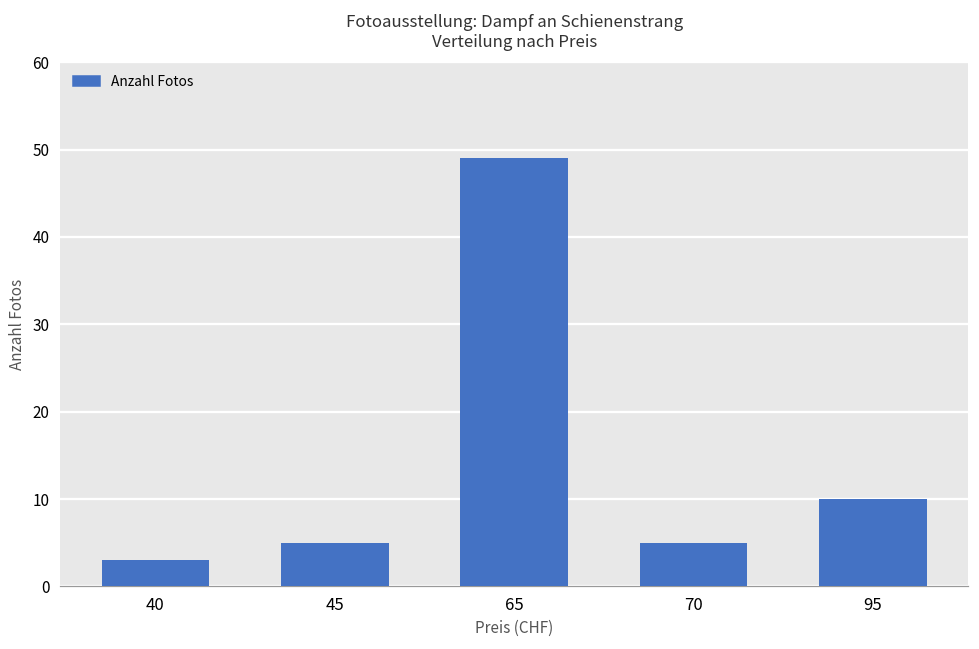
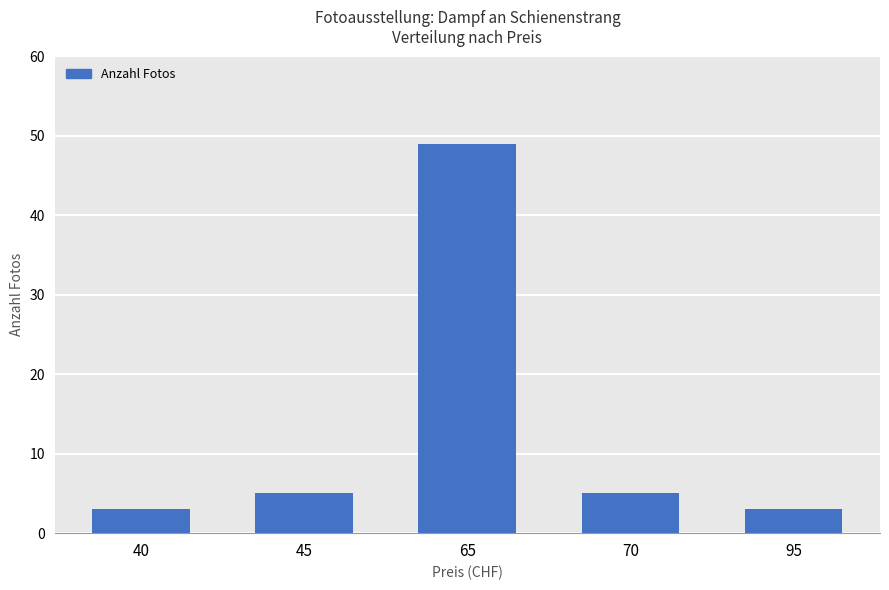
95: 10 -> 3
